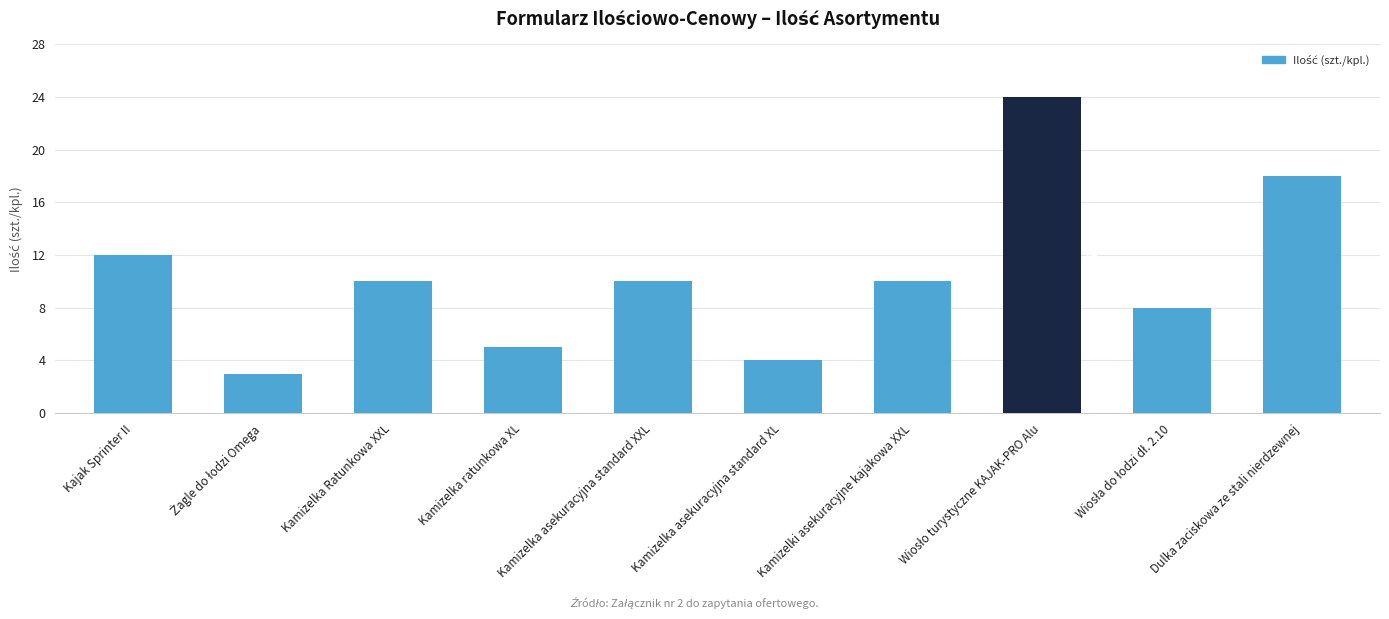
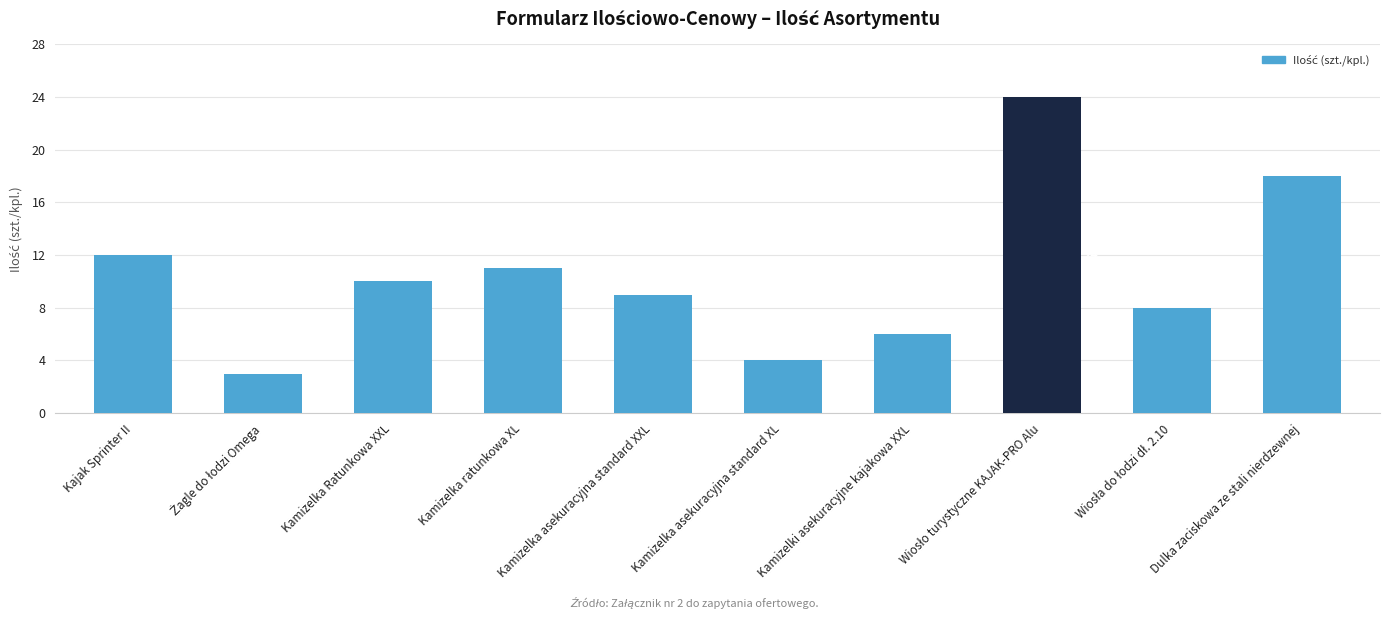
Kamizelka ratunkowa XL: 5 -> 11
Kamizelka asekuracyjna standard XXL: 10 -> 9
Kamizelki asekuracyjne kajakowa XXL: 10 -> 6
